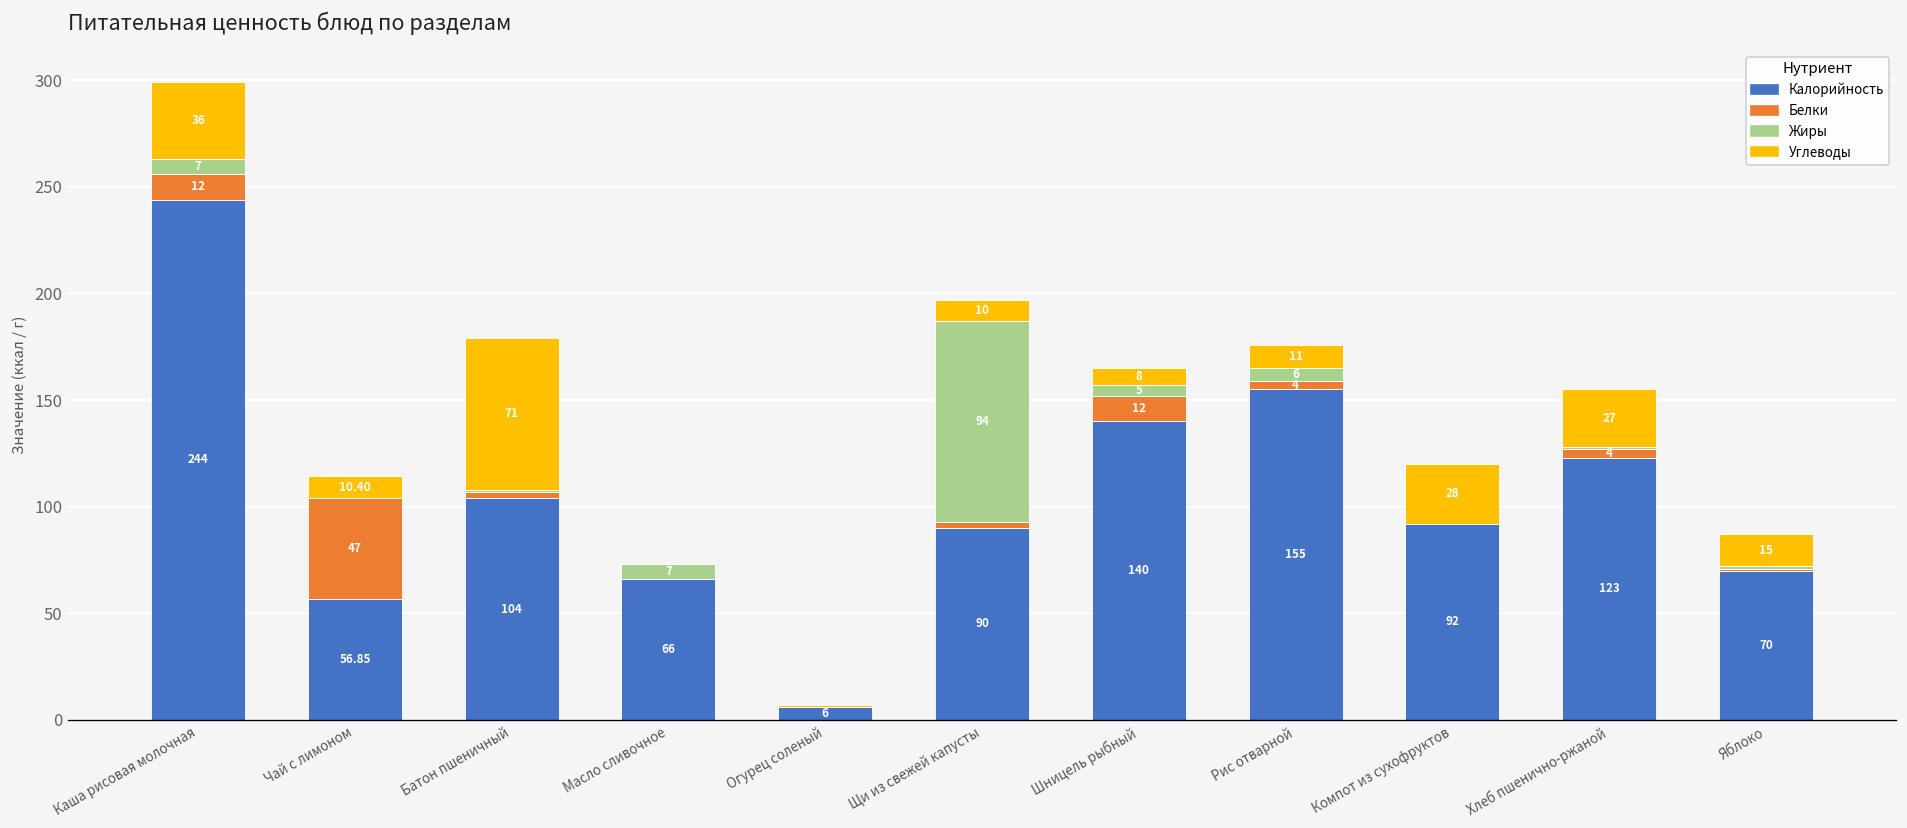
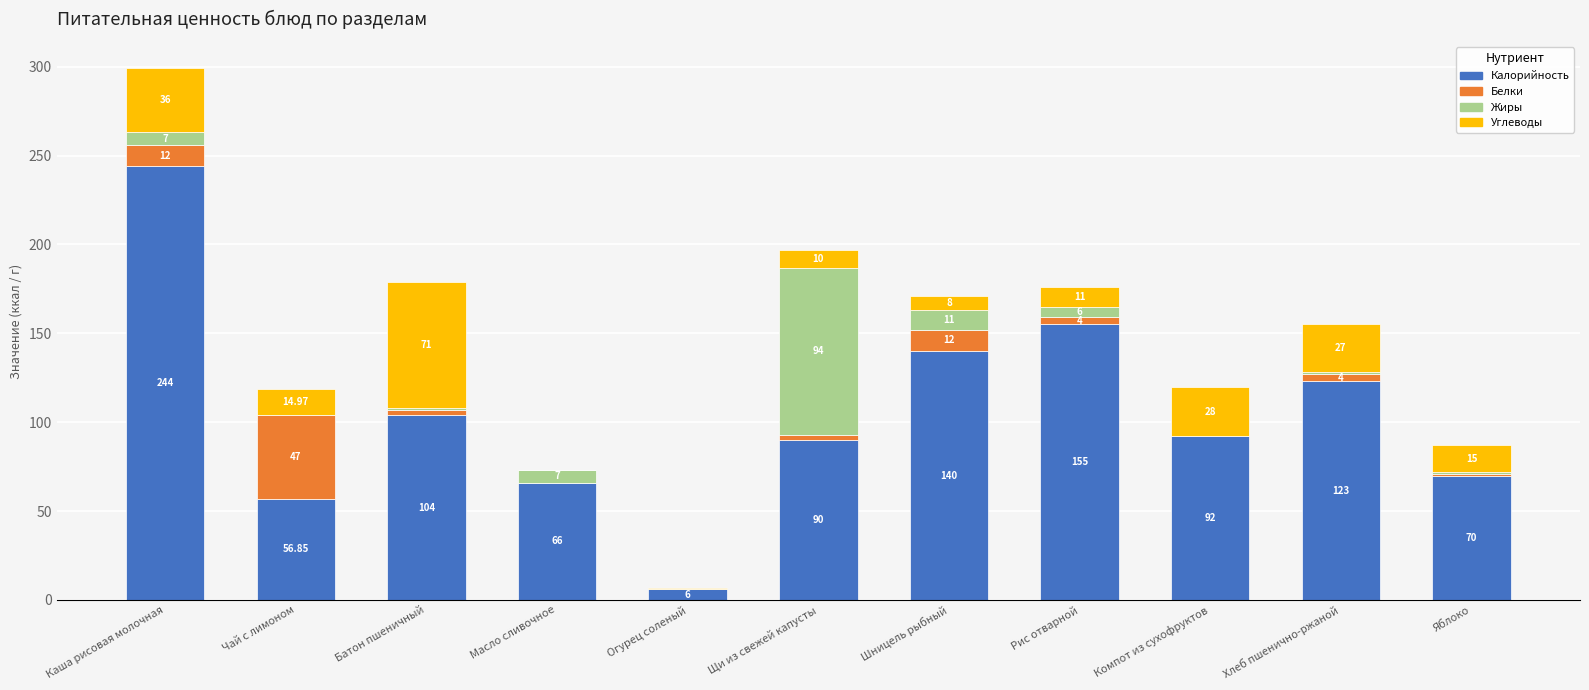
Углеводы, Чай с лимоном: 10.40 -> 14.97
Жиры, Шницель рыбный: 5 -> 11
